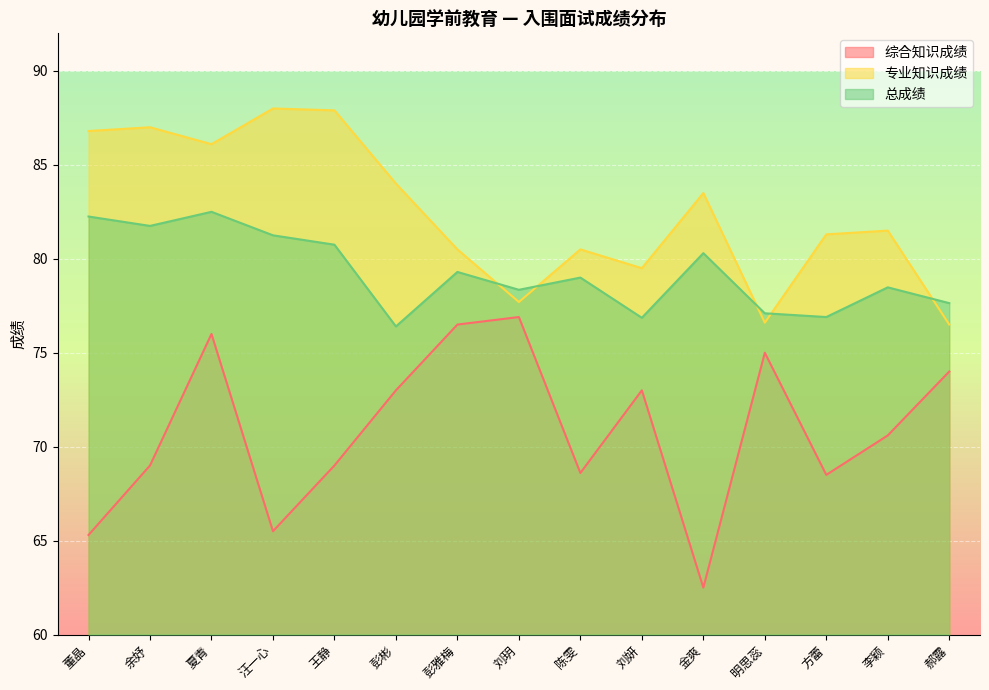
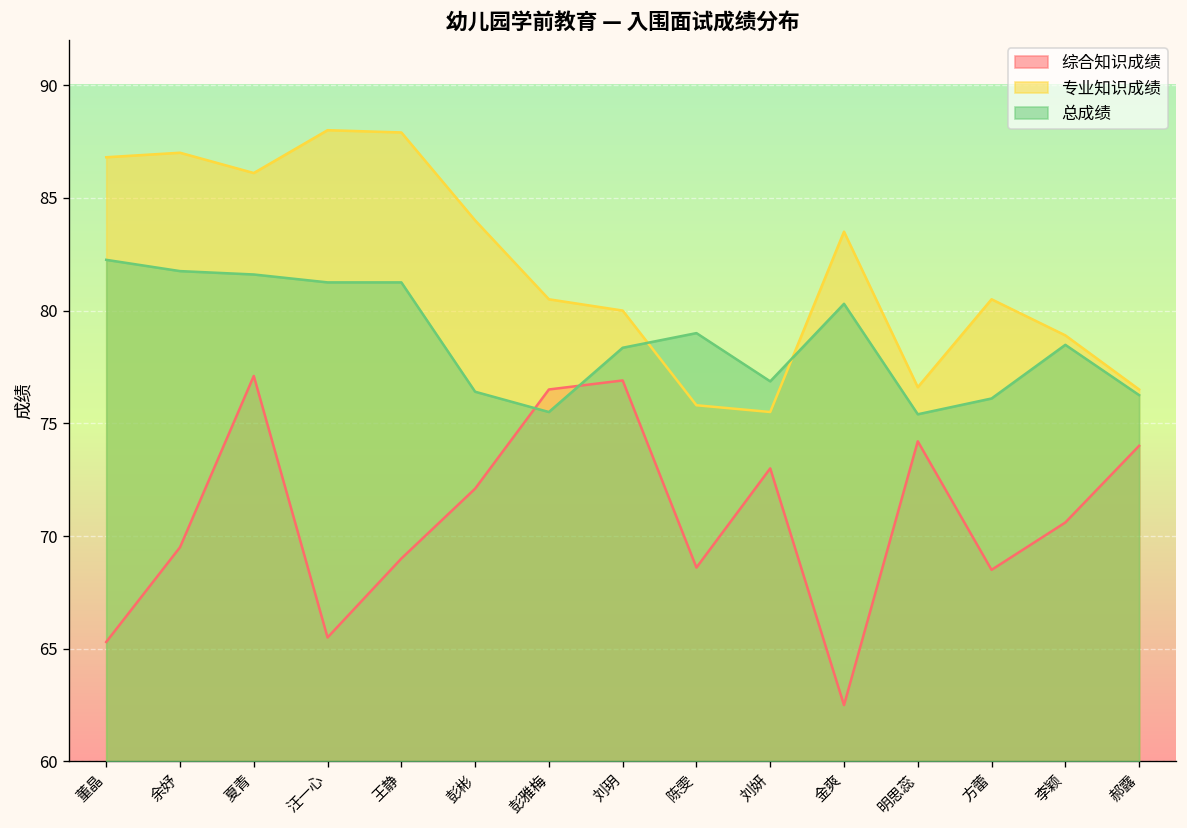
综合知识成绩, 余妤: 69.0 -> 69.5
综合知识成绩, 夏青: 76.0 -> 77.1
总成绩, 夏青: 82.5 -> 81.6
总成绩, 王静: 80.8 -> 81.3
综合知识成绩, 彭彬: 73.0 -> 72.1
总成绩, 彭雅梅: 79.3 -> 75.5
专业知识成绩, 刘玥: 77.7 -> 80.0
专业知识成绩, 陈雯: 80.5 -> 75.8
专业知识成绩, 刘妍: 79.5 -> 75.5
综合知识成绩, 明思蕊: 75.0 -> 74.2
总成绩, 明思蕊: 77.1 -> 75.4
专业知识成绩, 方蕾: 81.3 -> 80.5
总成绩, 方蕾: 76.9 -> 76.1
专业知识成绩, 李颖: 81.5 -> 78.9
总成绩, 郝露: 77.6 -> 76.3
